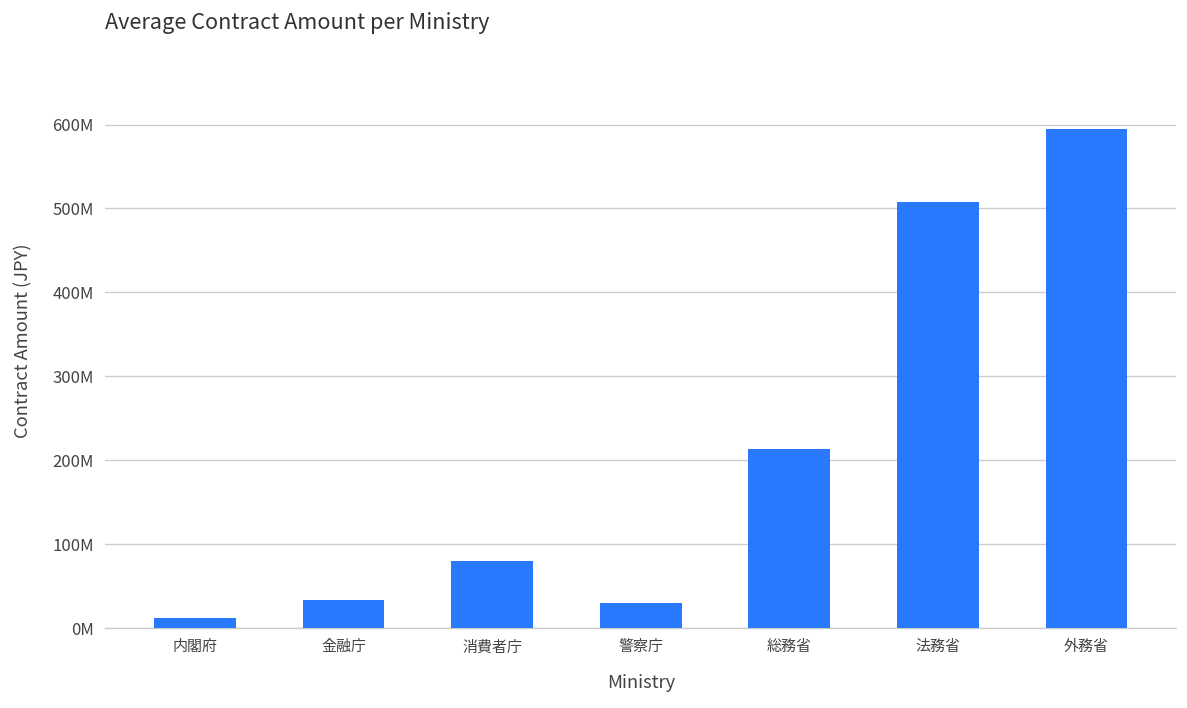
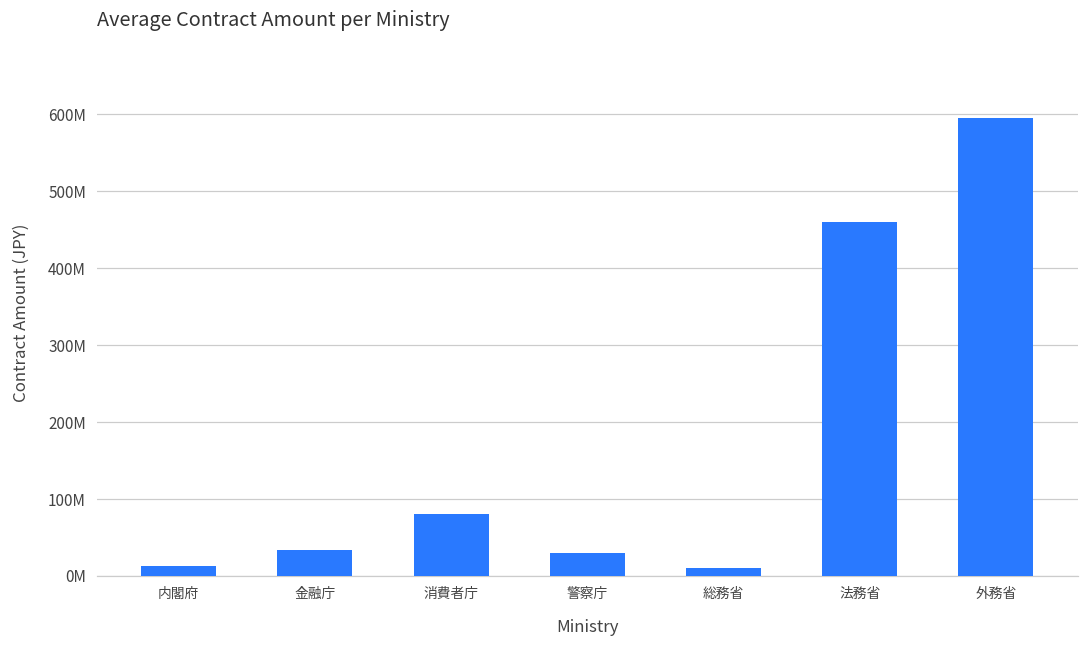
総務省: 210000000 -> 10000000
法務省: 510000000 -> 460000000
